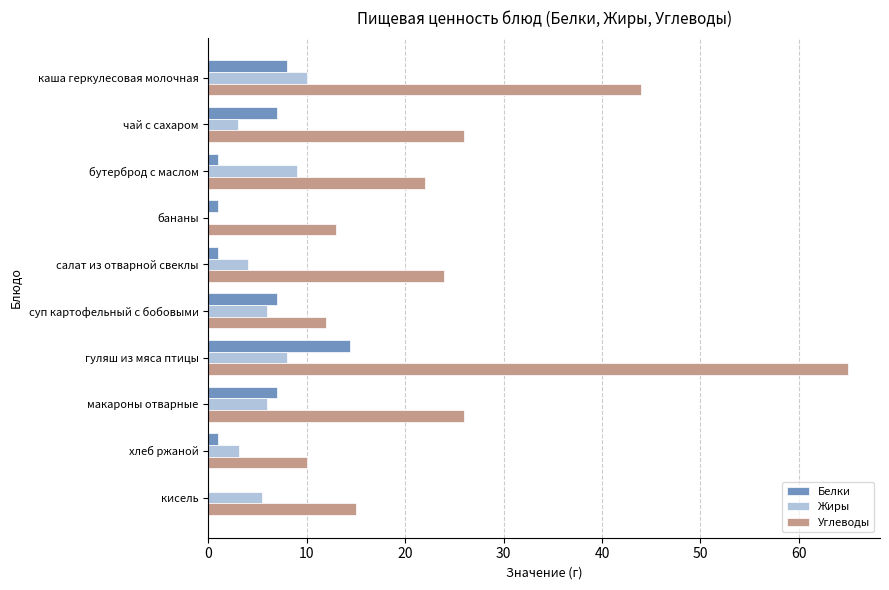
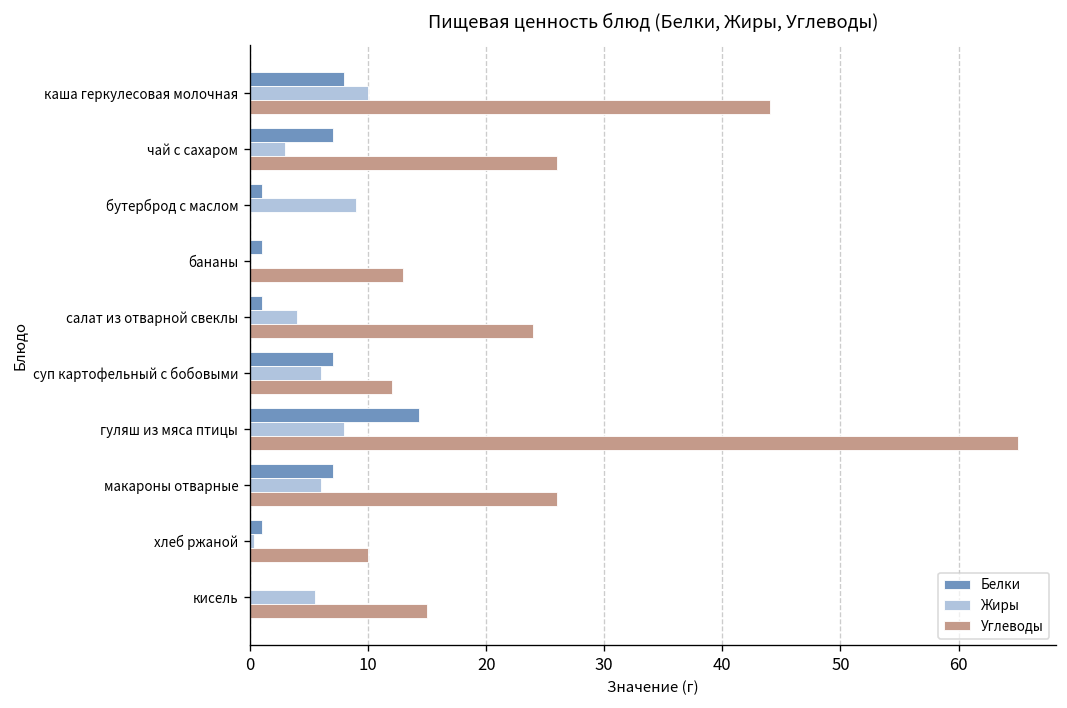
Углеводы, бутерброд с маслом: 22 -> 0
Жиры, хлеб ржаной: 3 -> 0
